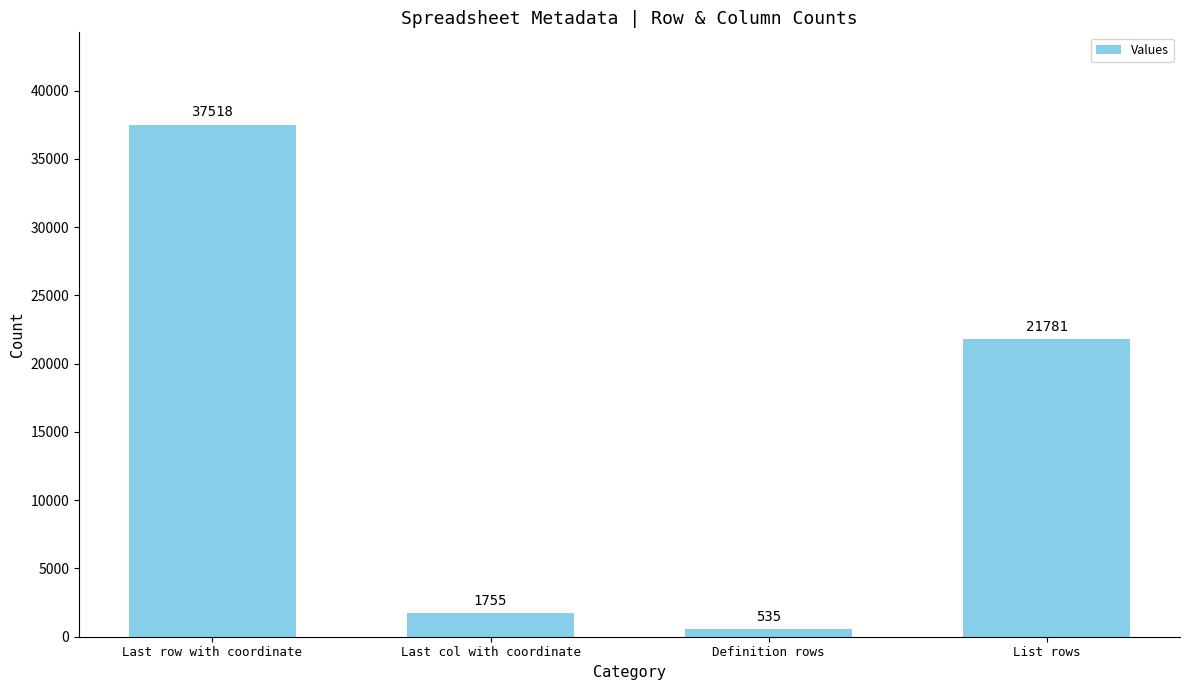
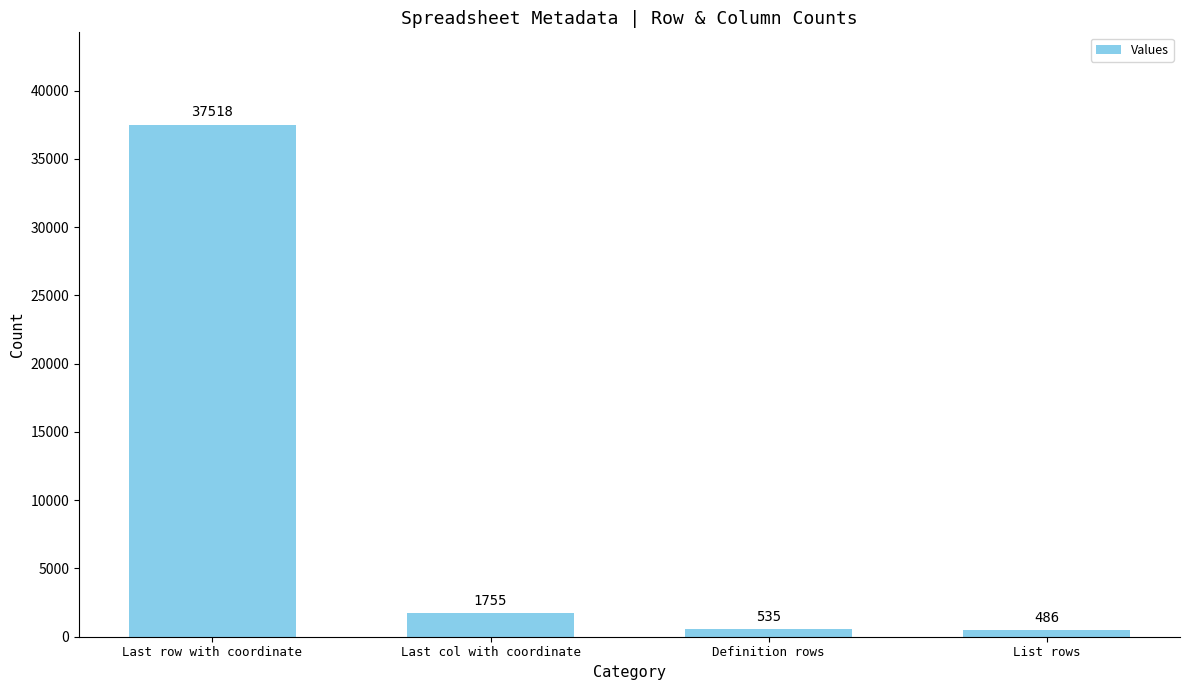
List rows: 21781 -> 486
